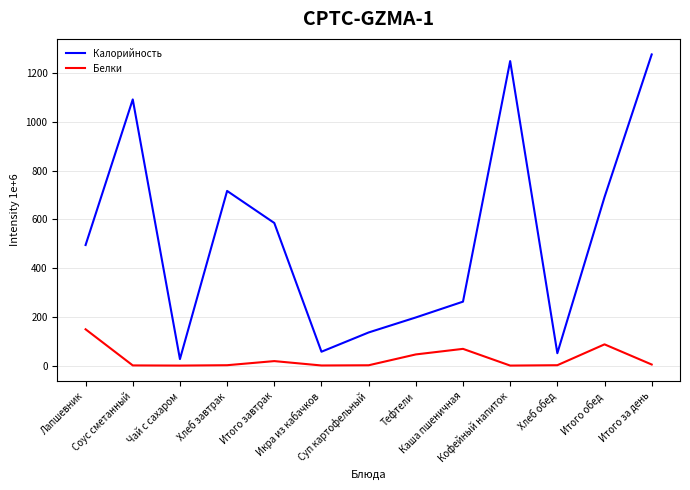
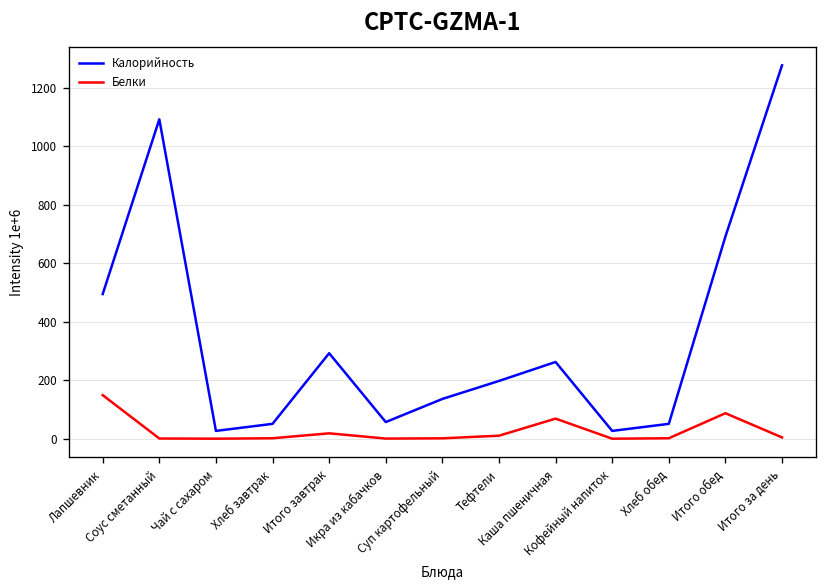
Калорийность, Хлеб завтрак: 720 -> 50
Калорийность, Итого завтрак: 580 -> 290
Белки, Тефтели: 50 -> 10
Калорийность, Кофейный напиток: 1250 -> 30
